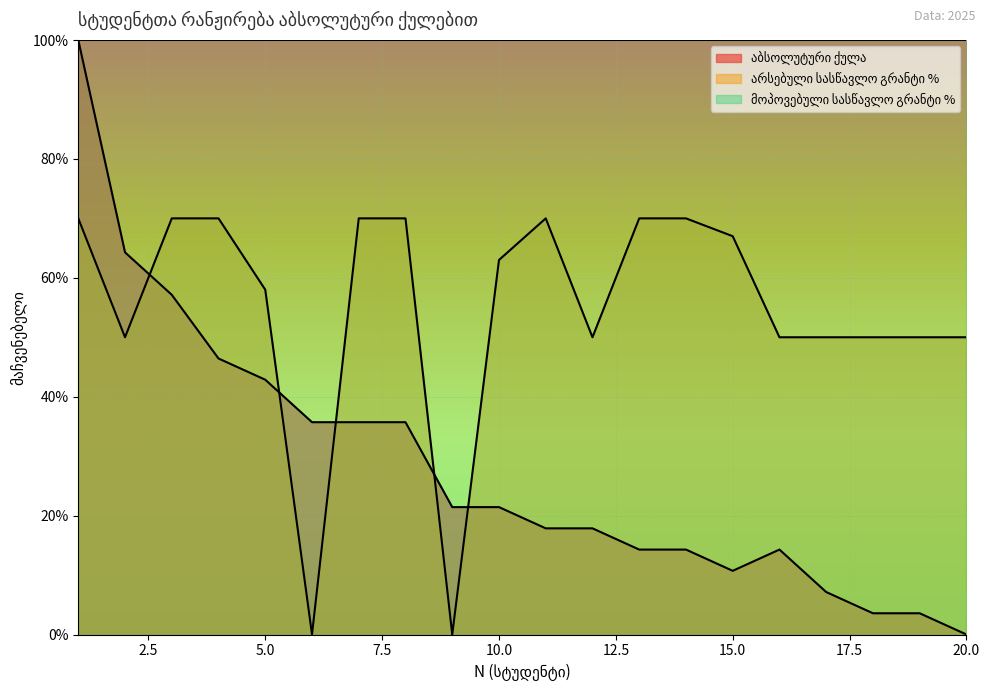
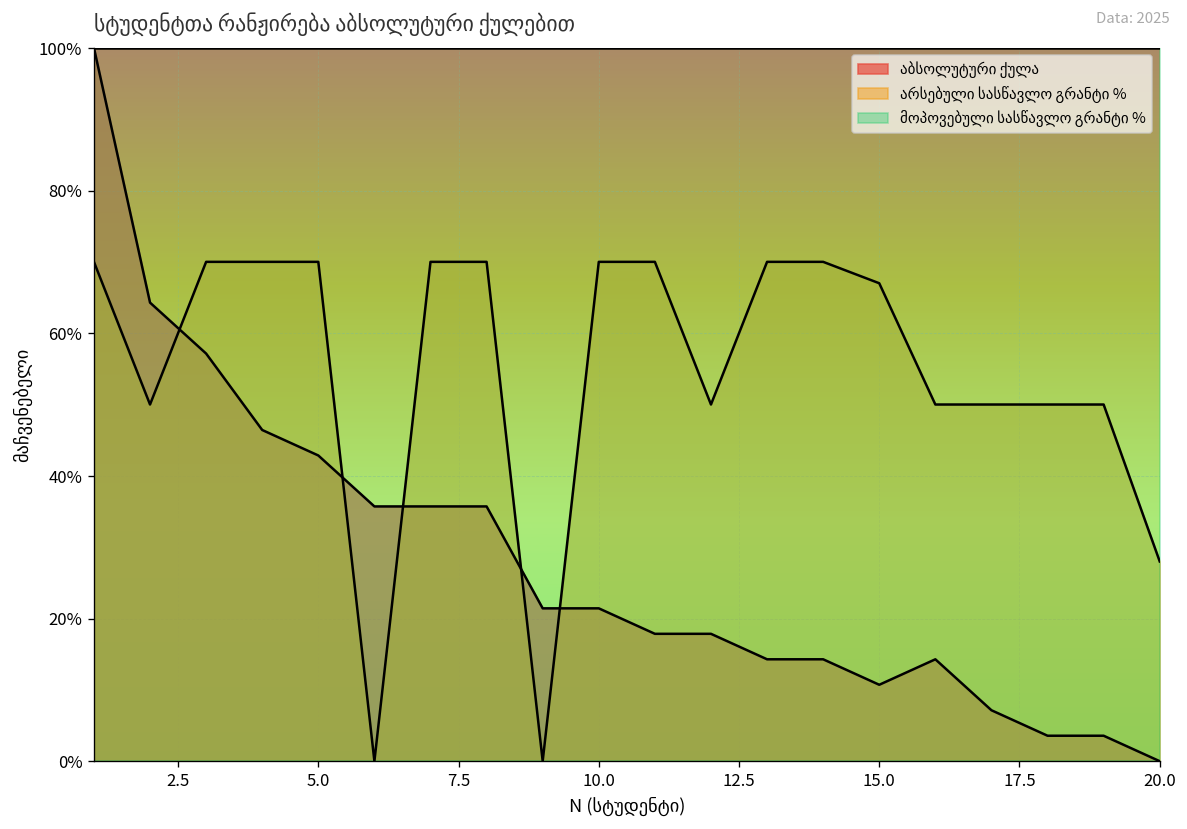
არსებული სასწავლო გრანტი %, 5.0: 58% -> 70%
არსებული სასწავლო გრანტი %, 10.0: 63% -> 70%
არსებული სასწავლო გრანტი %, 20.0: 50% -> 28%
